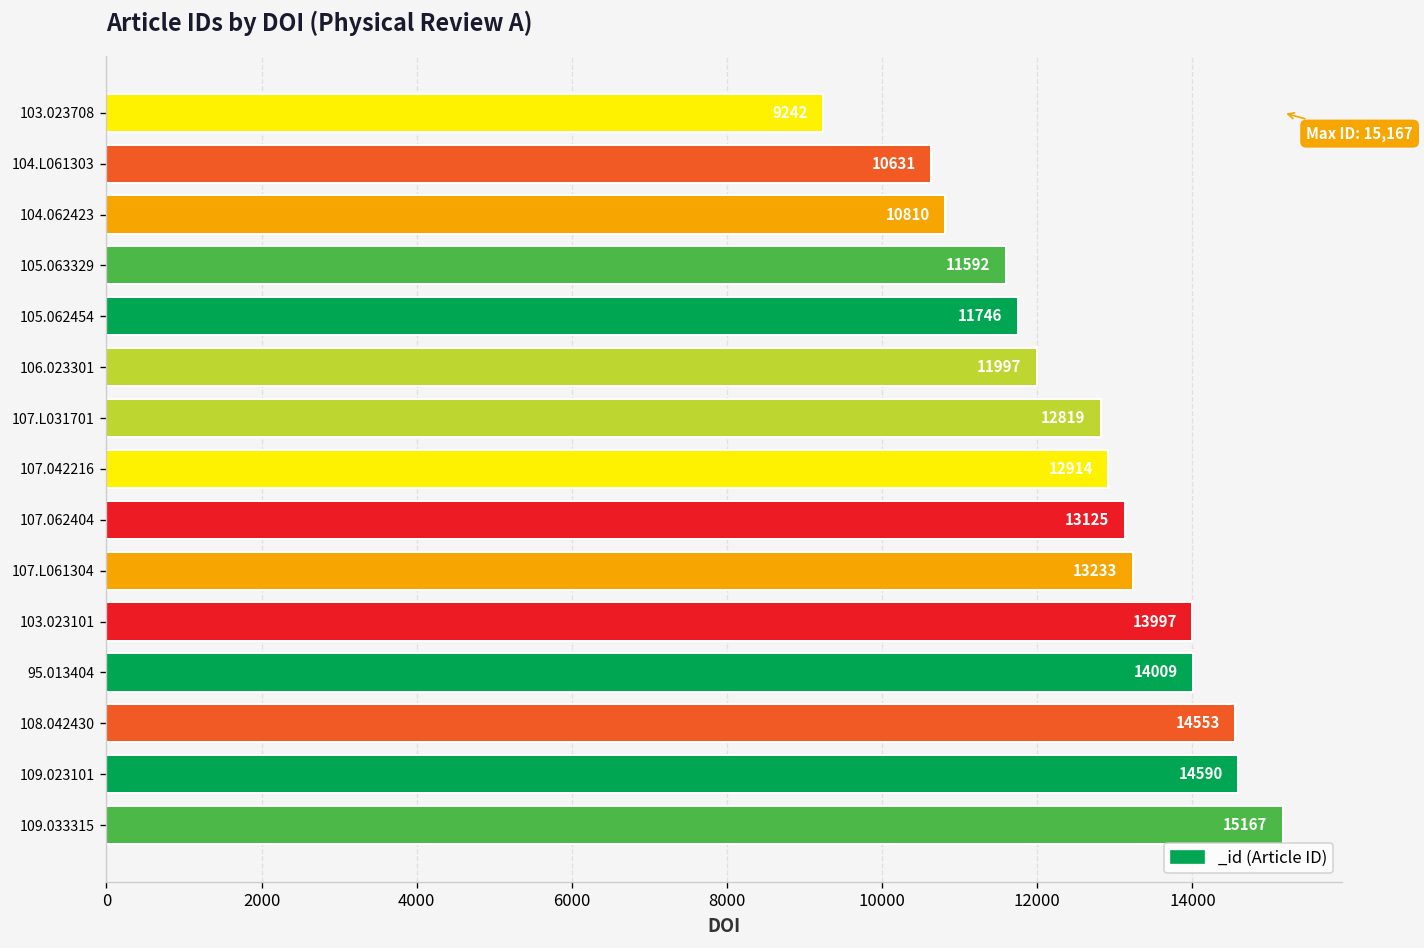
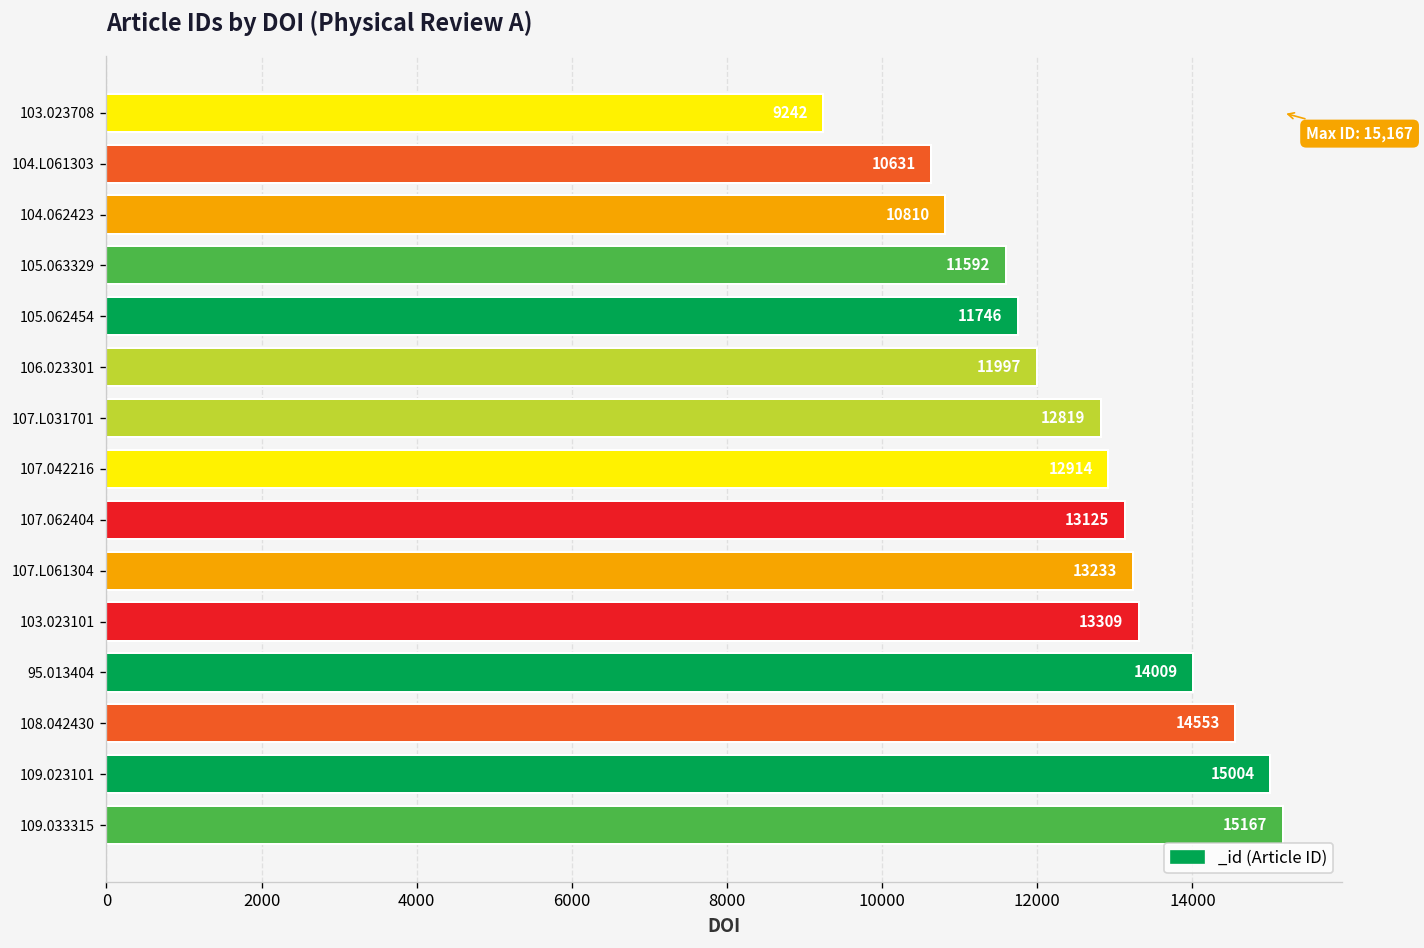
103.023101: 13997 -> 13309
109.023101: 14590 -> 15004
